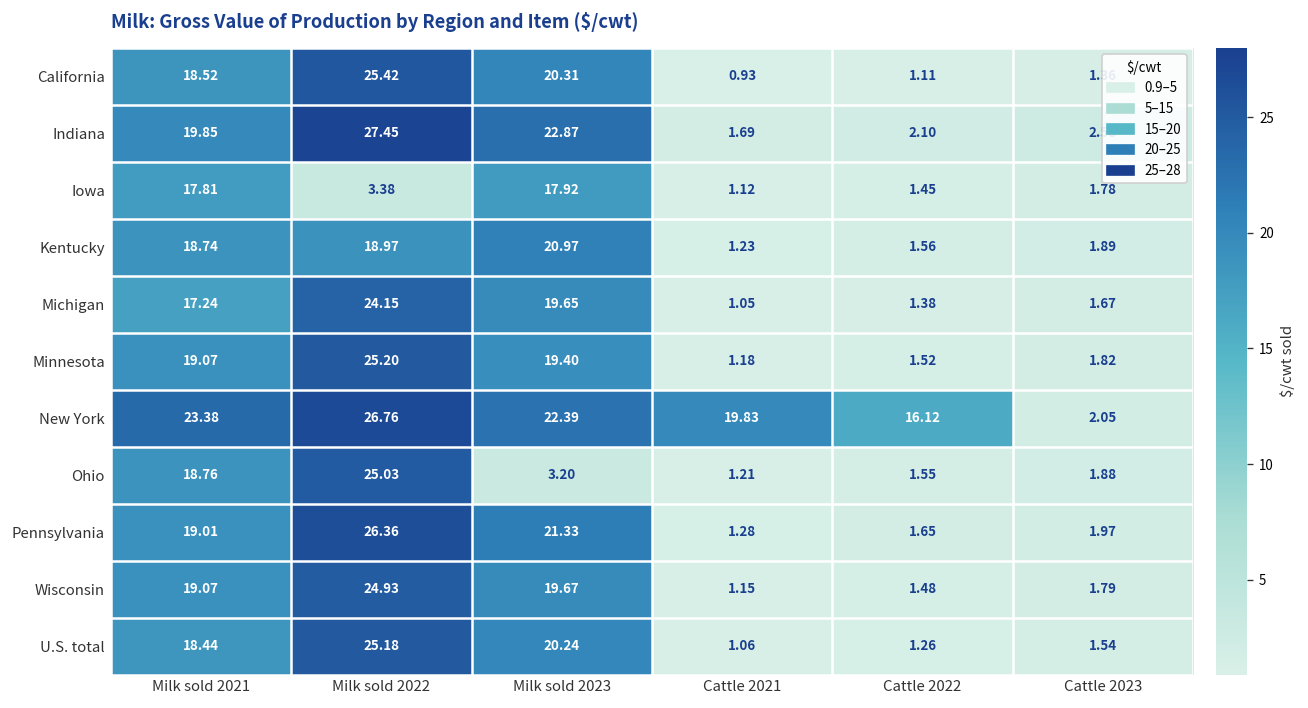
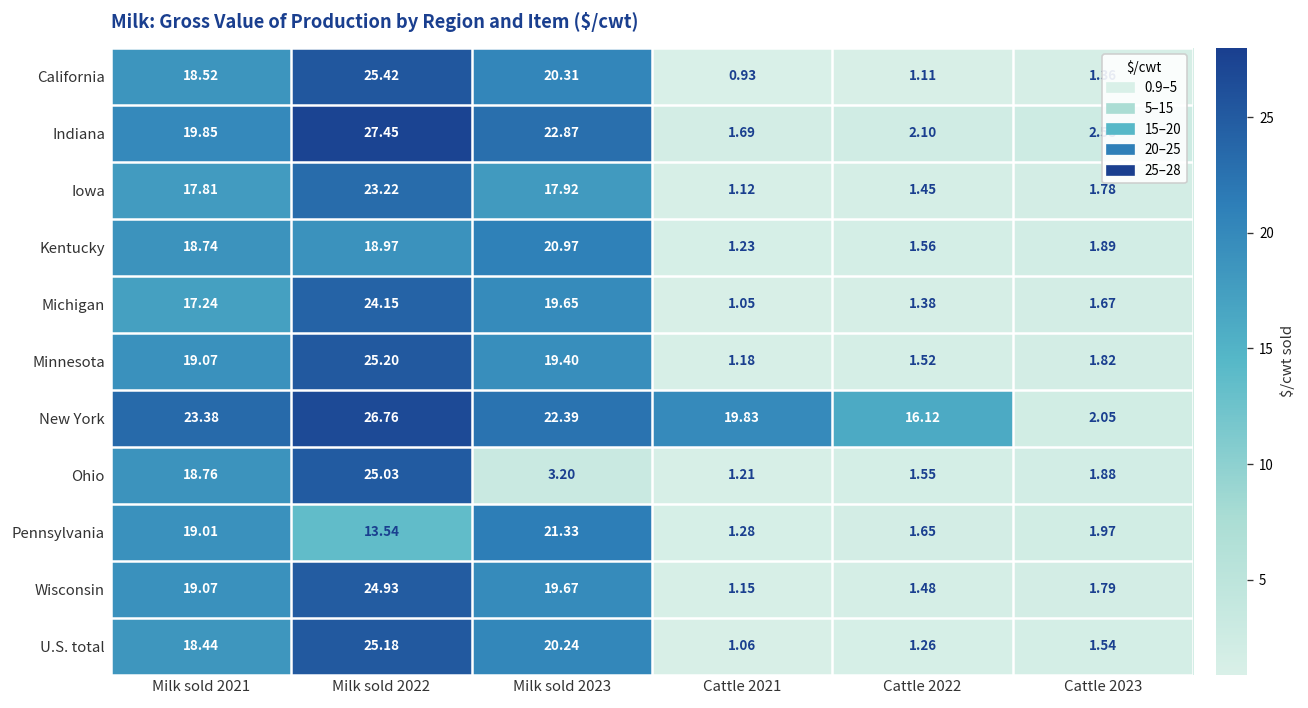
Iowa, Milk sold 2022: 3.38 -> 23.22
Pennsylvania, Milk sold 2022: 26.36 -> 13.54
